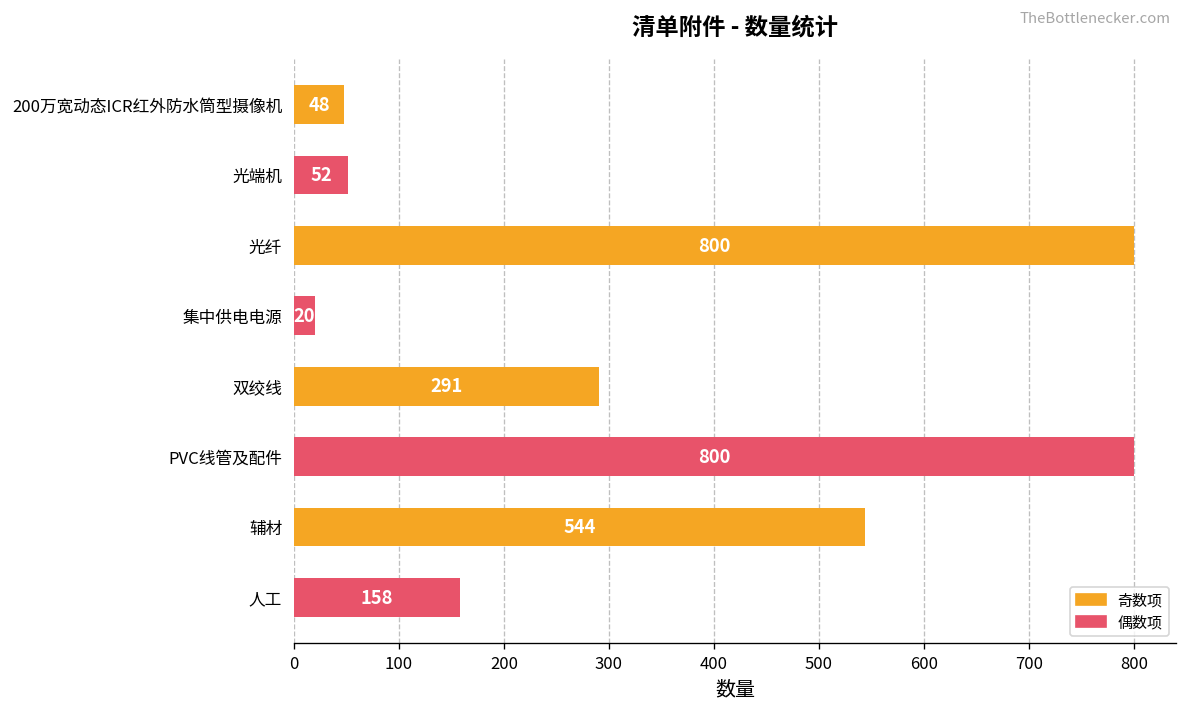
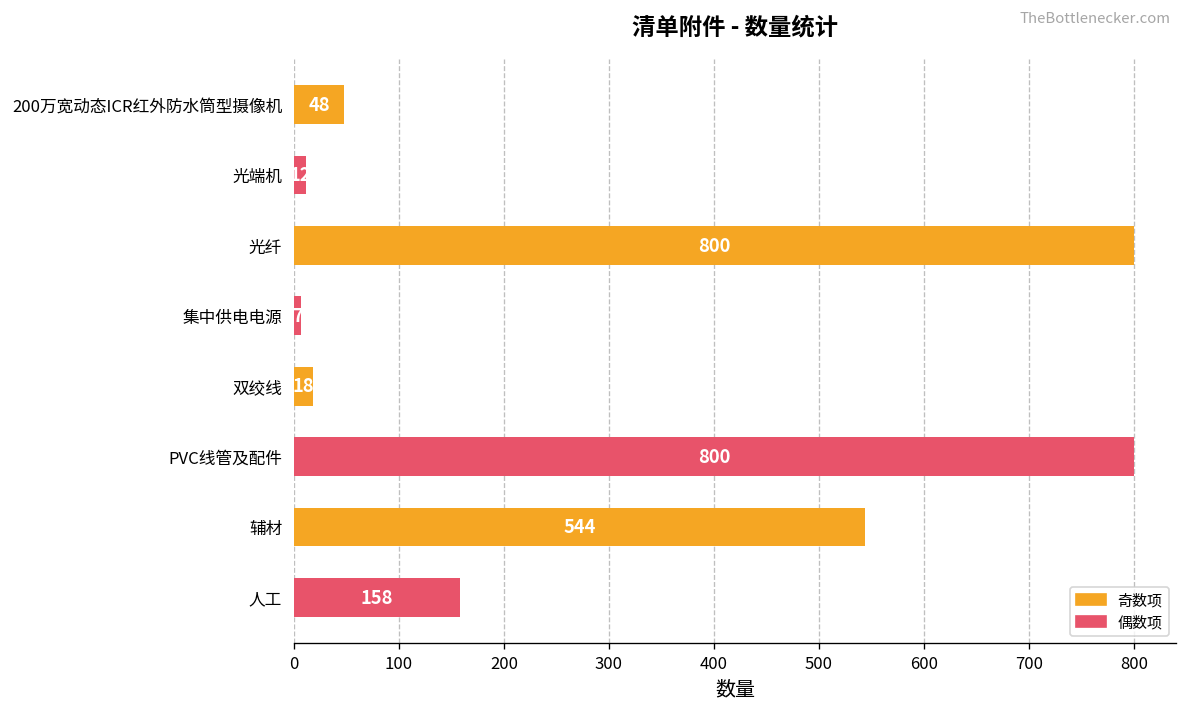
光端机: 50 -> 10
集中供电电源: 20 -> 10
双绞线: 291 -> 18
